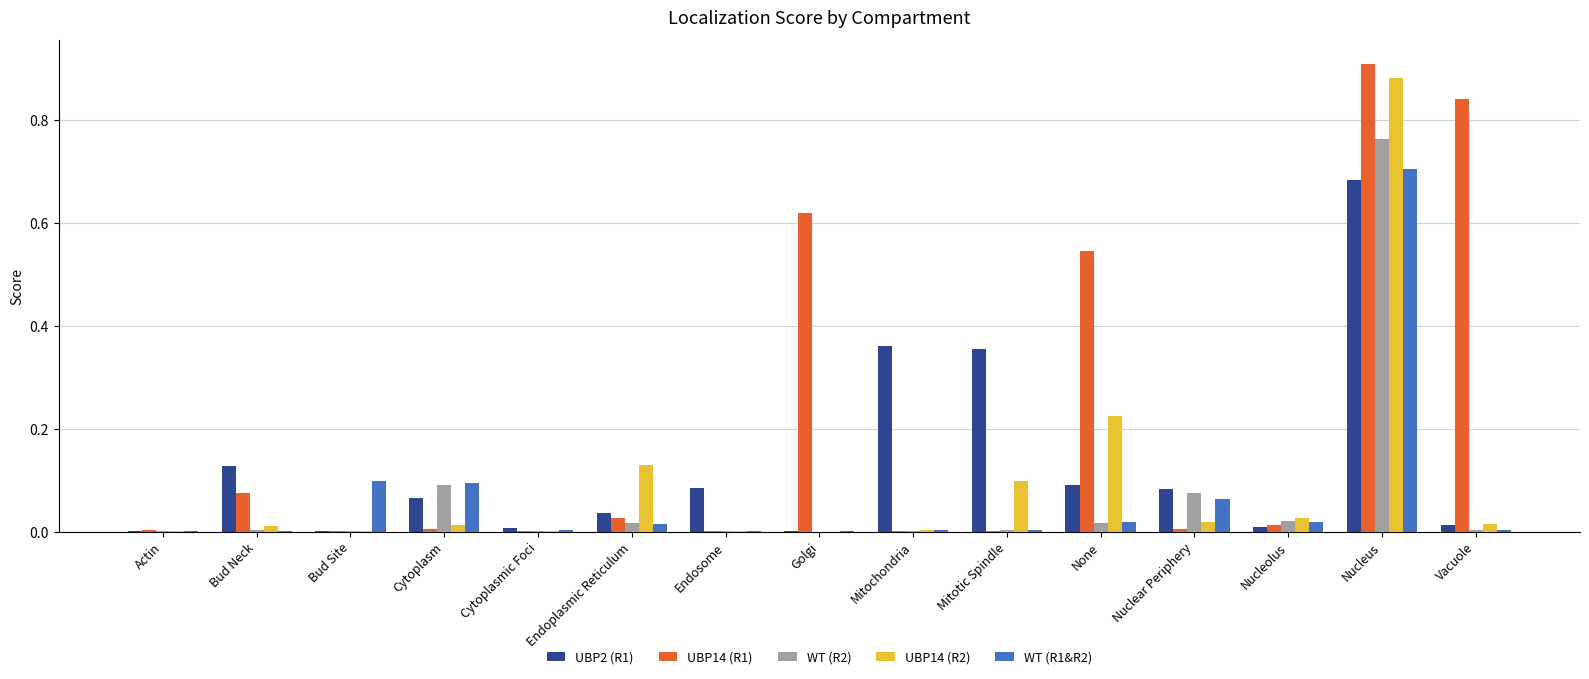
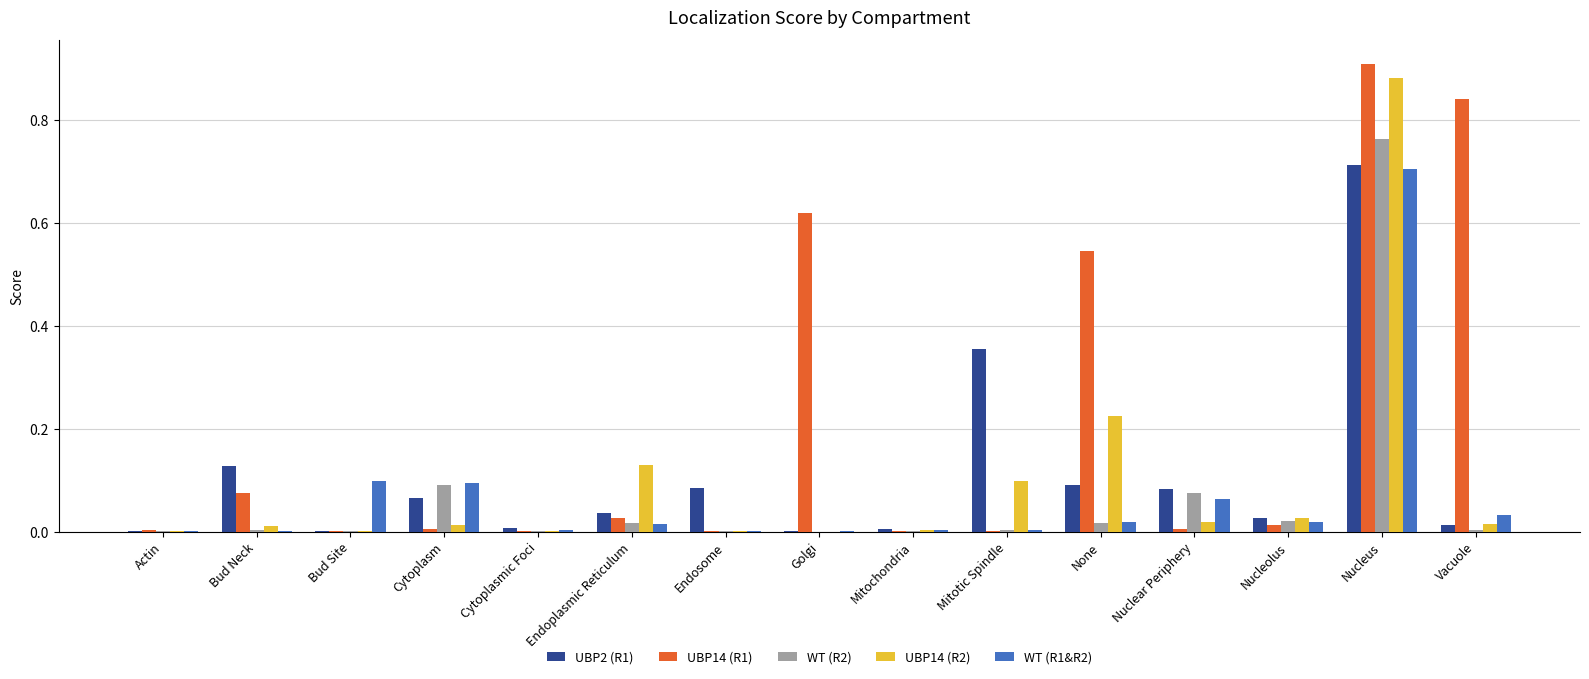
UBP2 (R1), Mitochondria: 0.36 -> 0.01
UBP2 (R1), Nucleolus: 0.01 -> 0.03
UBP2 (R1), Nucleus: 0.68 -> 0.71
WT (R1&R2), Vacuole: 0.00 -> 0.03
